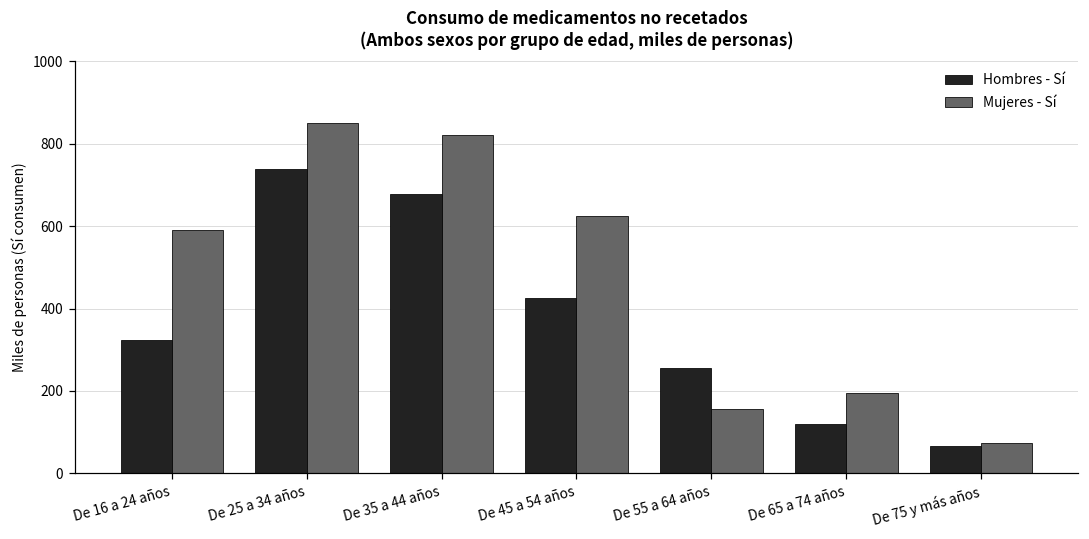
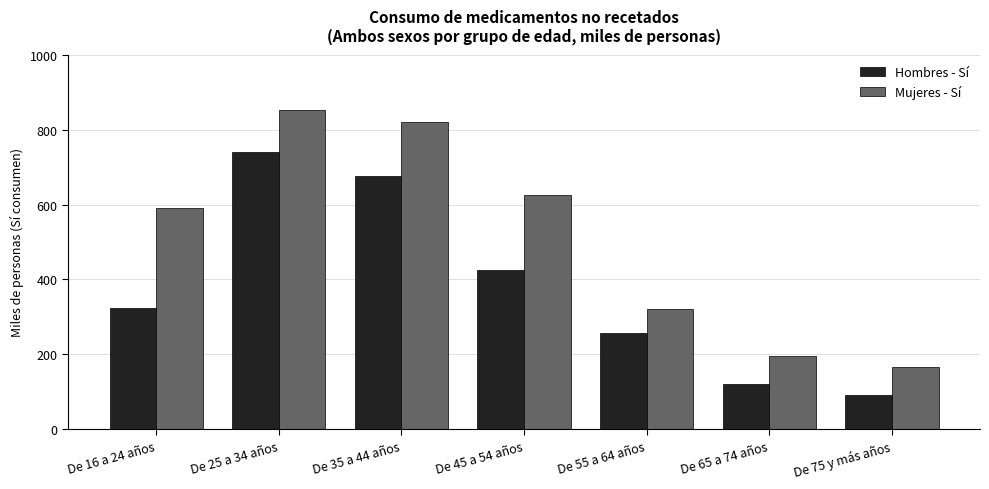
Mujeres - Sí, De 55 a 64 años: 160 -> 320
Hombres - Sí, De 75 y más años: 70 -> 90
Mujeres - Sí, De 75 y más años: 70 -> 170
